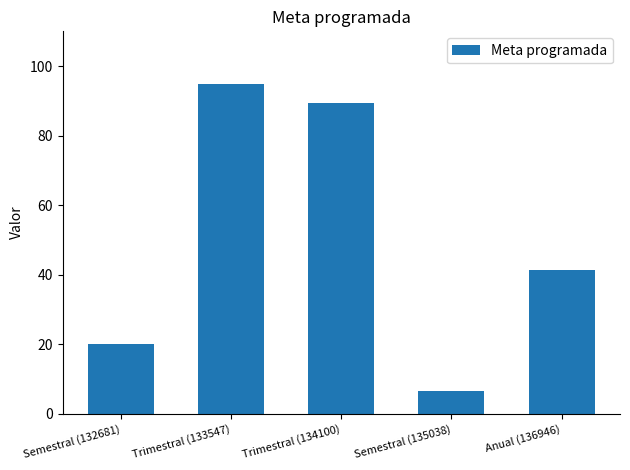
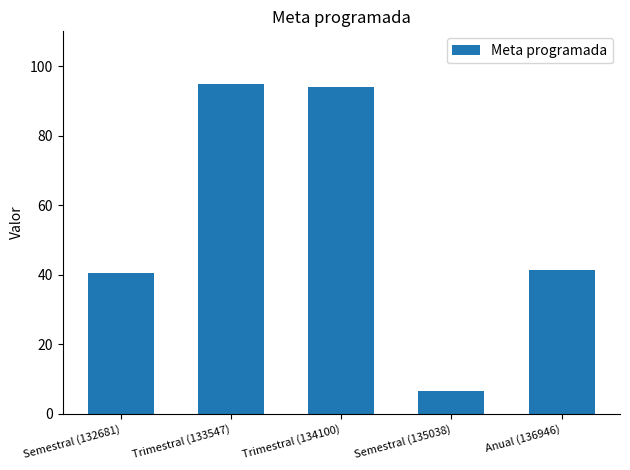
Semestral (132681): 20 -> 41
Trimestral (134100): 89 -> 94
